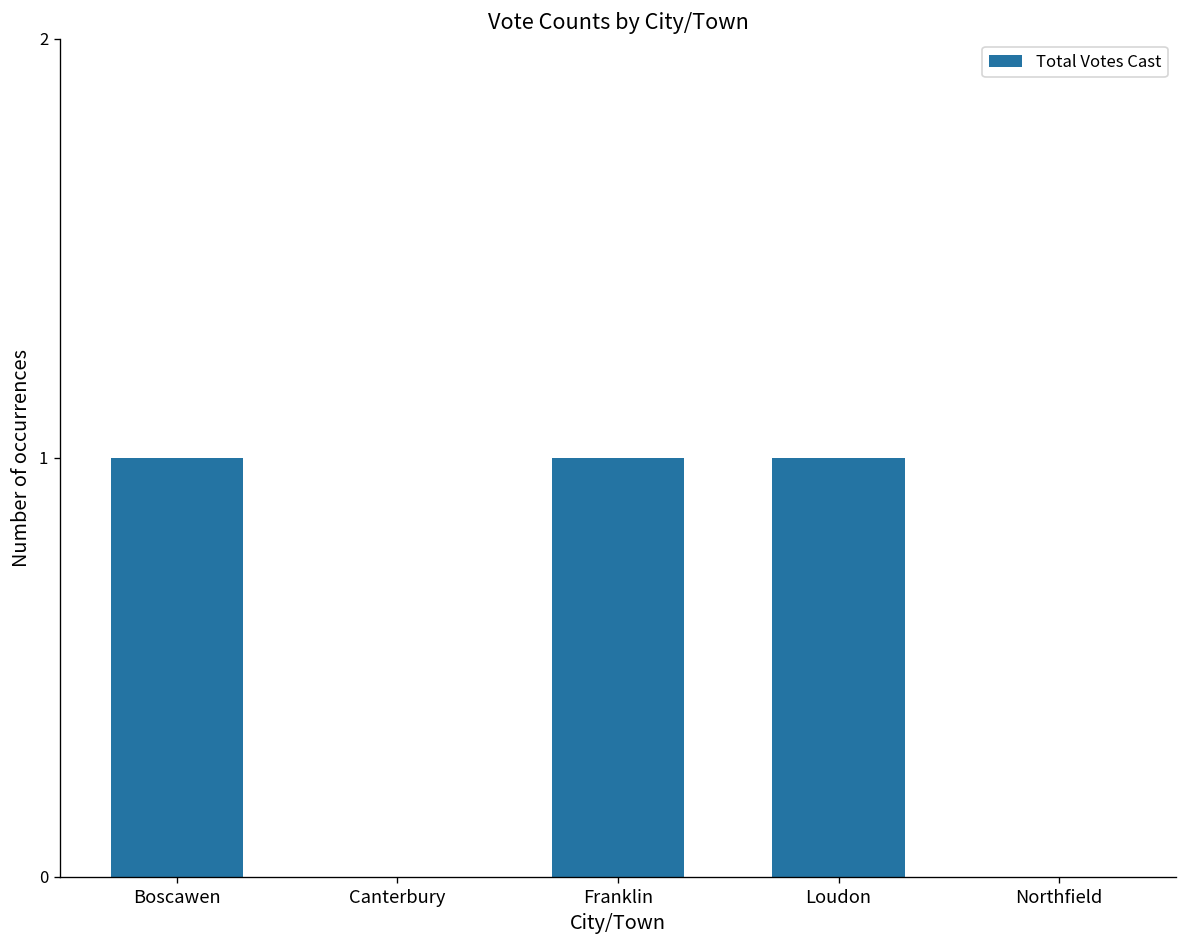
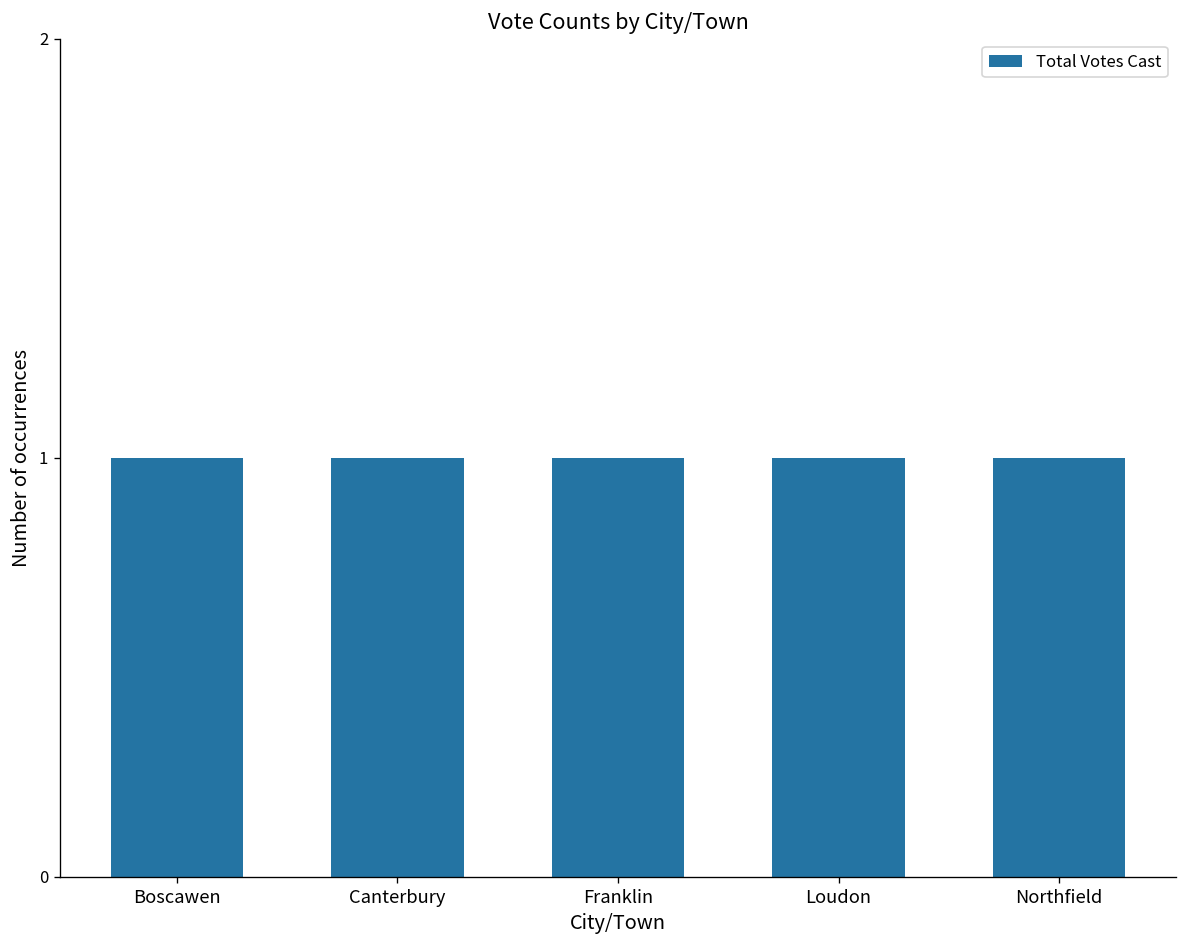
Canterbury: 0 -> 1
Northfield: 0 -> 1
